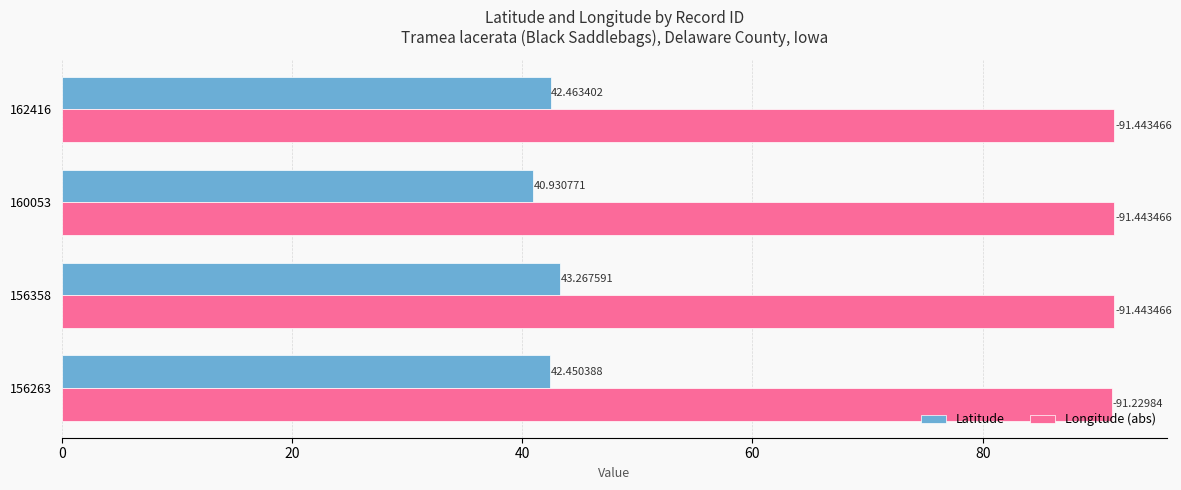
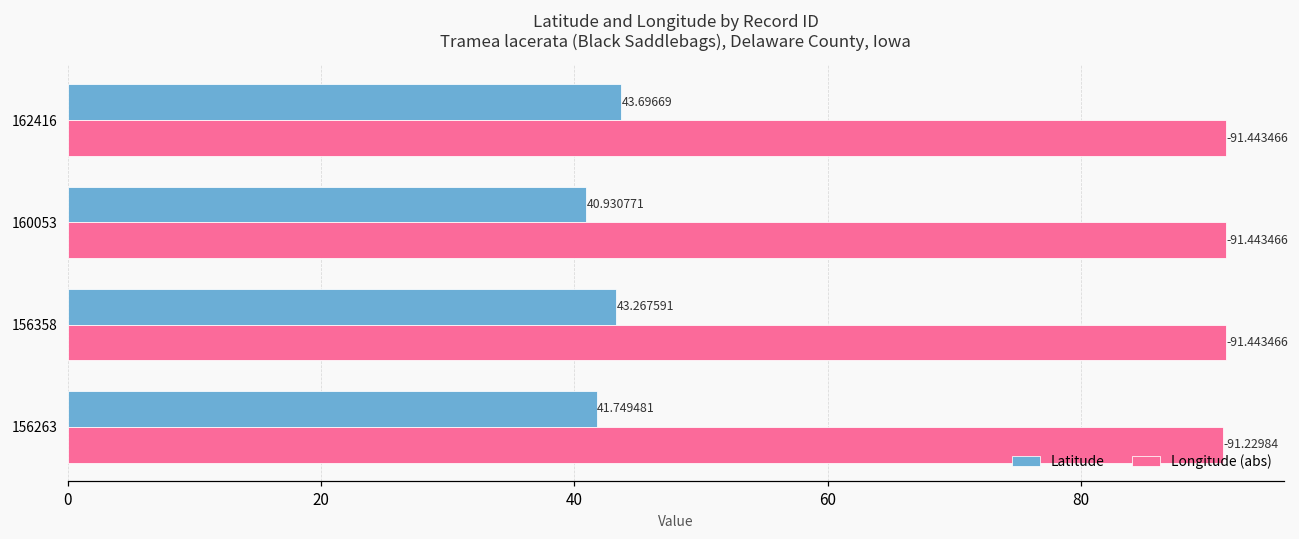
Latitude, 162416: 42.463402 -> 43.69669
Latitude, 156263: 42.450388 -> 41.749481
